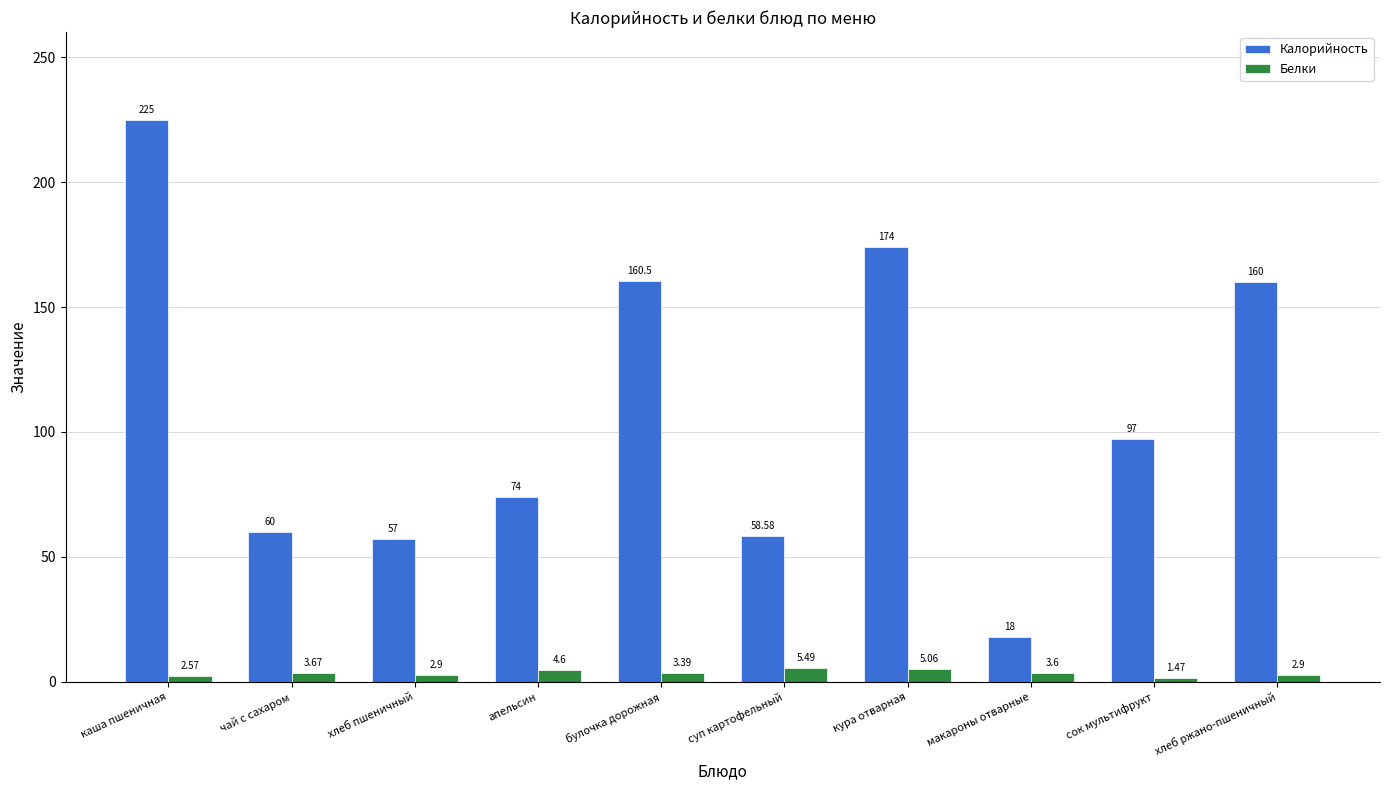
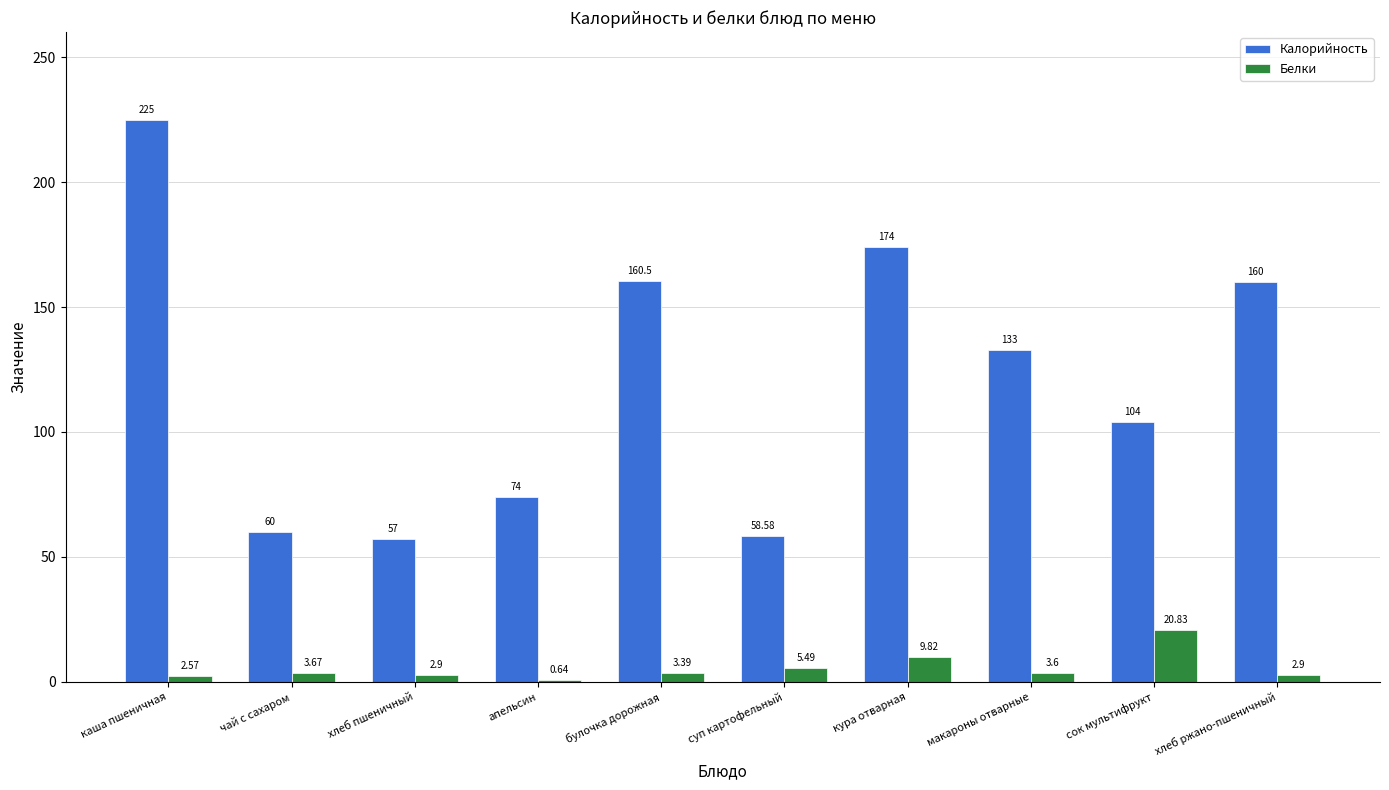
Белки, апельсин: 4.6 -> 0.64
Белки, кура отварная: 5.06 -> 9.82
Калорийность, макароны отварные: 18 -> 133
Калорийность, сок мультифрукт: 97 -> 104
Белки, сок мультифрукт: 1.47 -> 20.83
